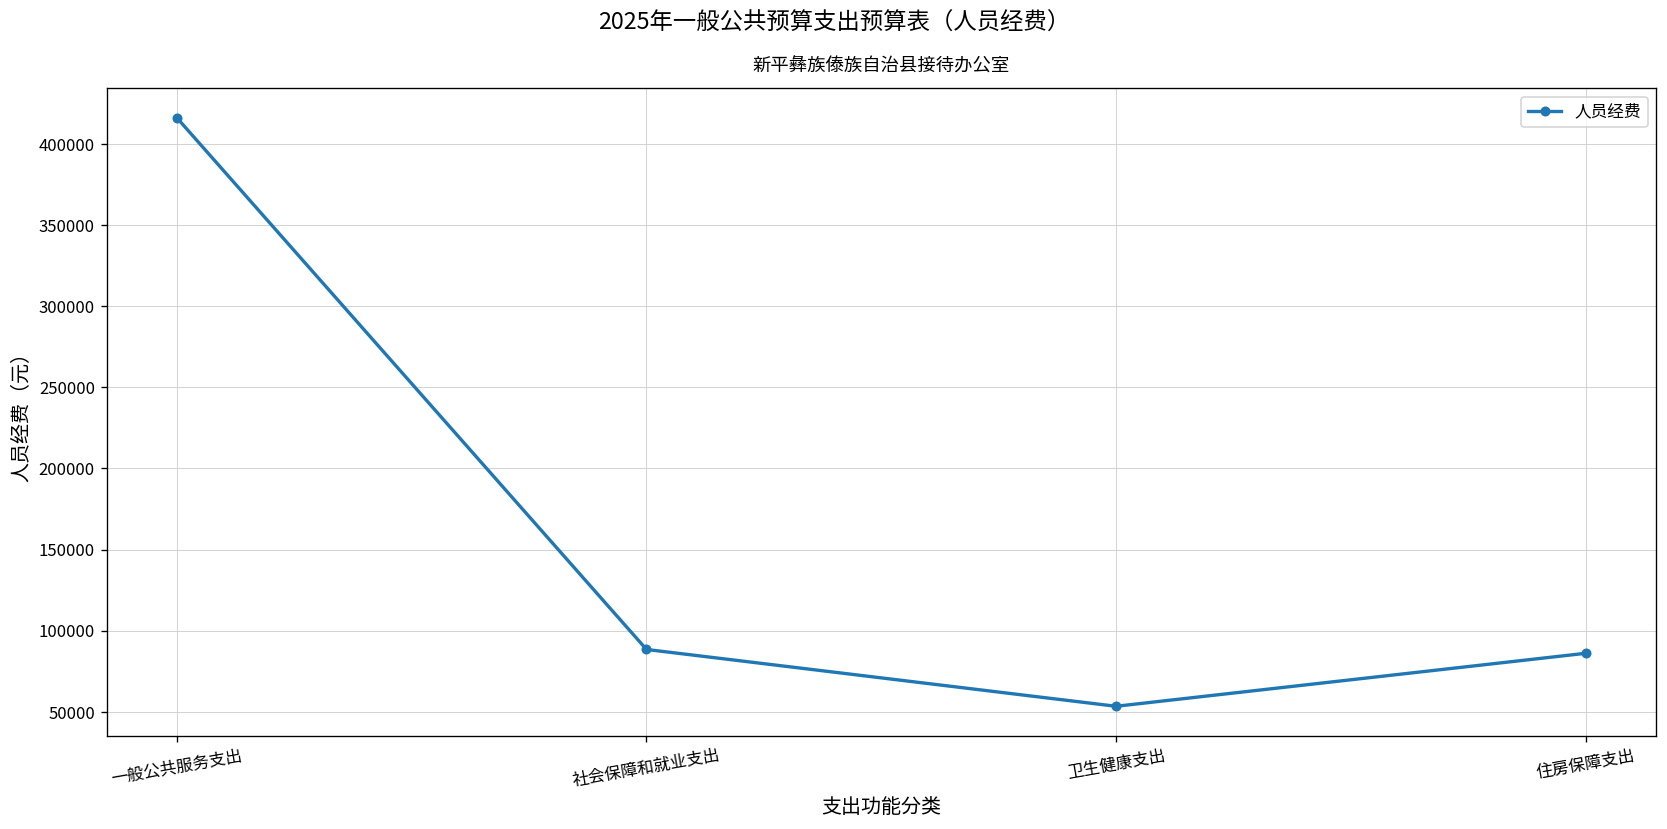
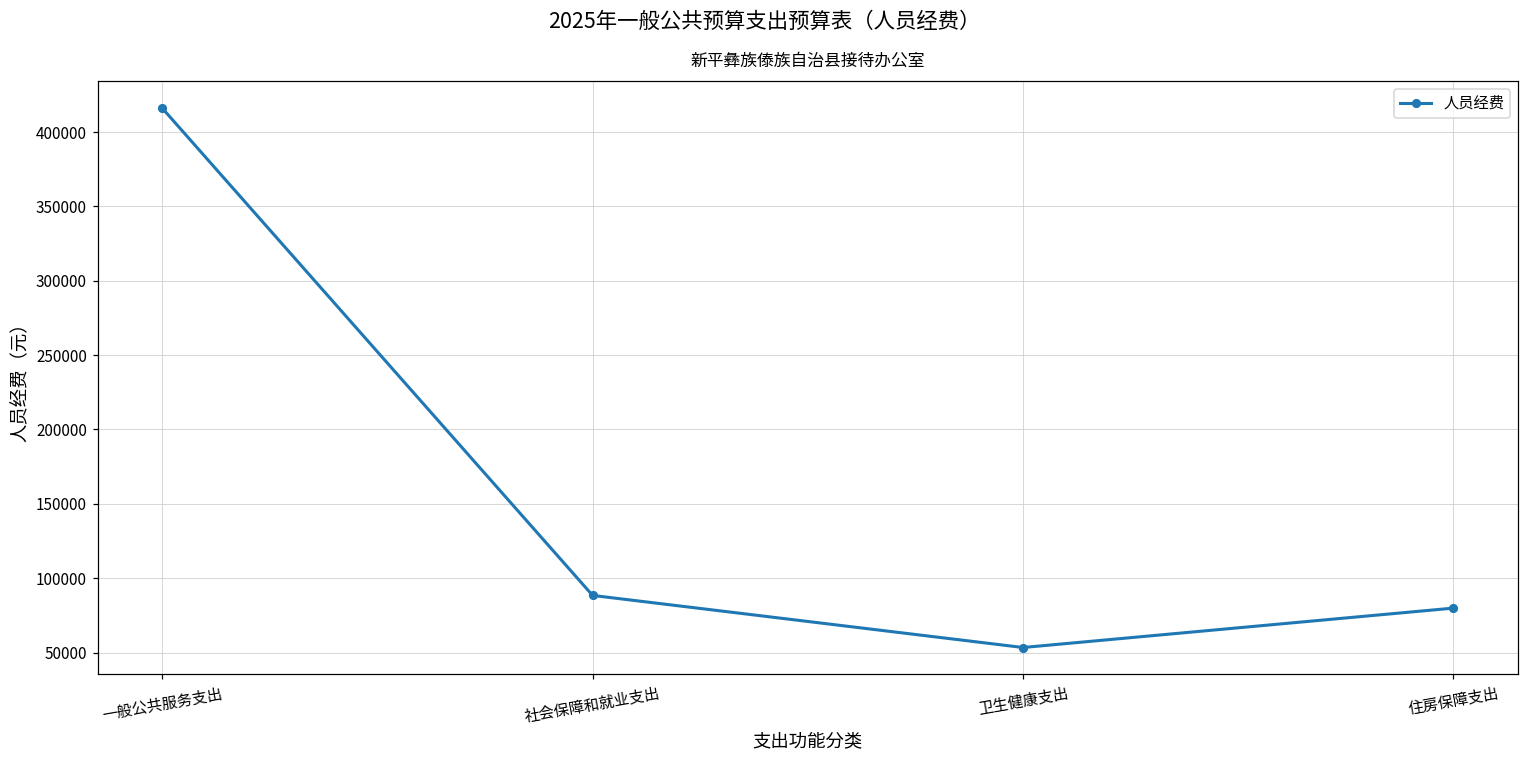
住房保障支出: 86000 -> 80000
